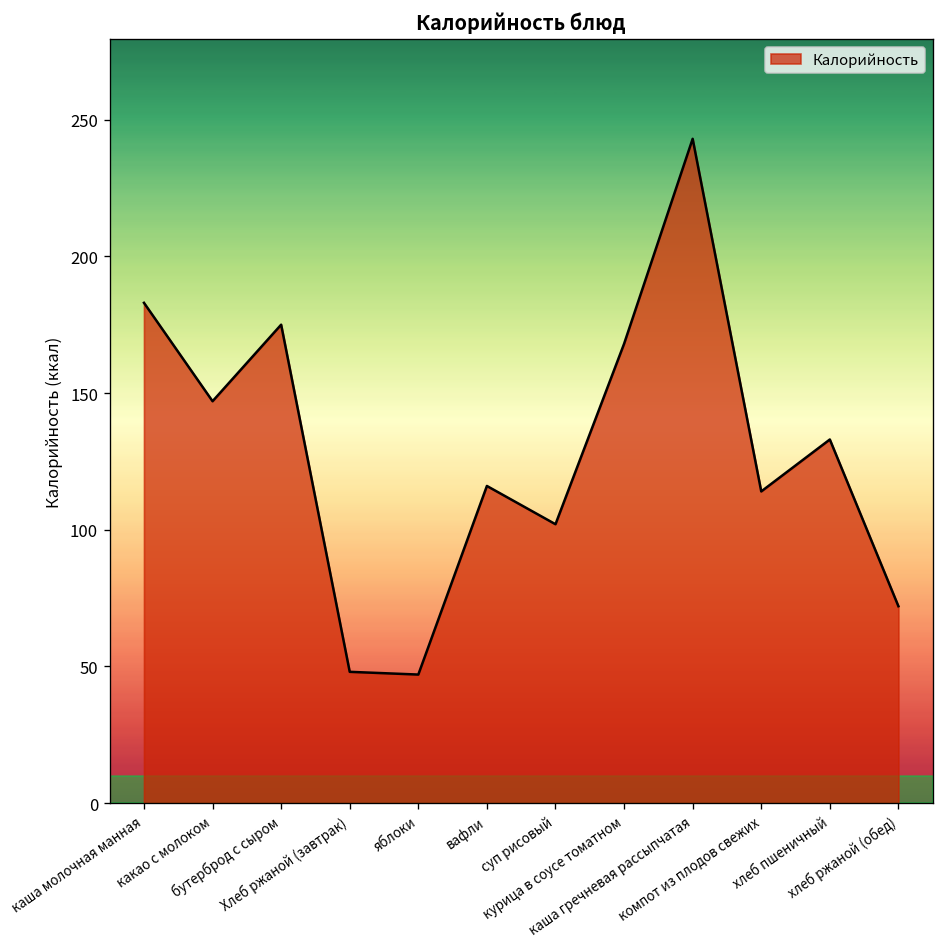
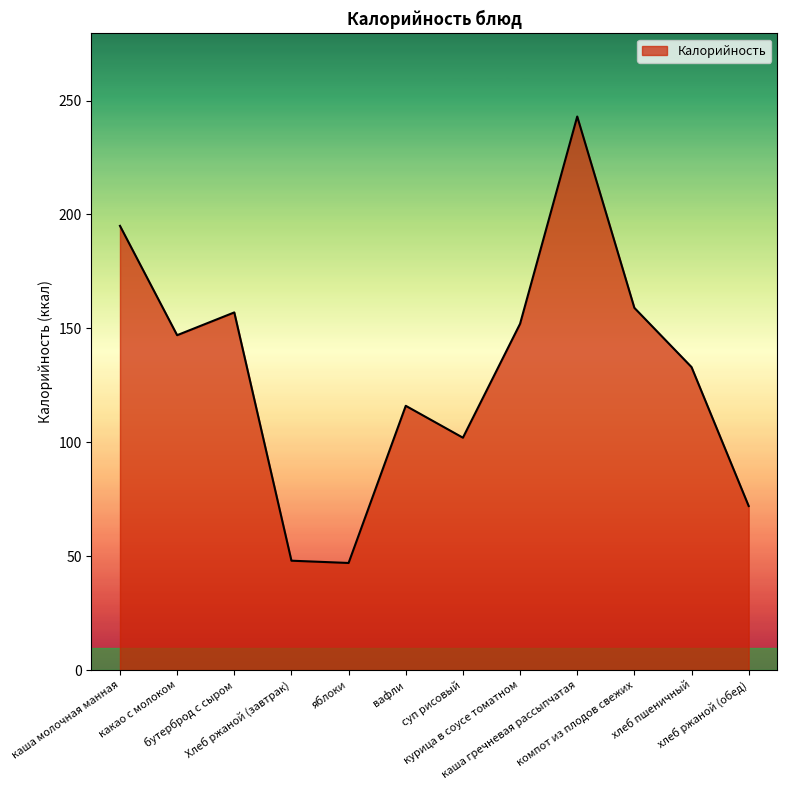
каша молочная манная: 183 -> 195
бутерброд с сыром: 175 -> 157
курица в соусе томатном: 168 -> 152
компот из плодов свежих: 114 -> 159
